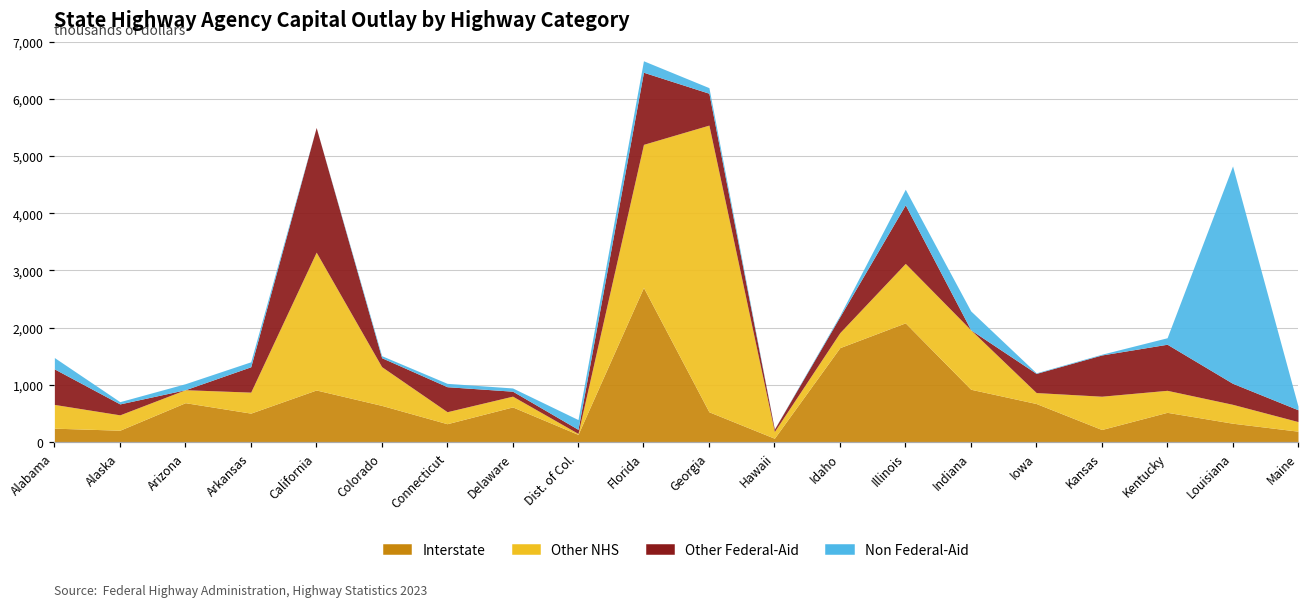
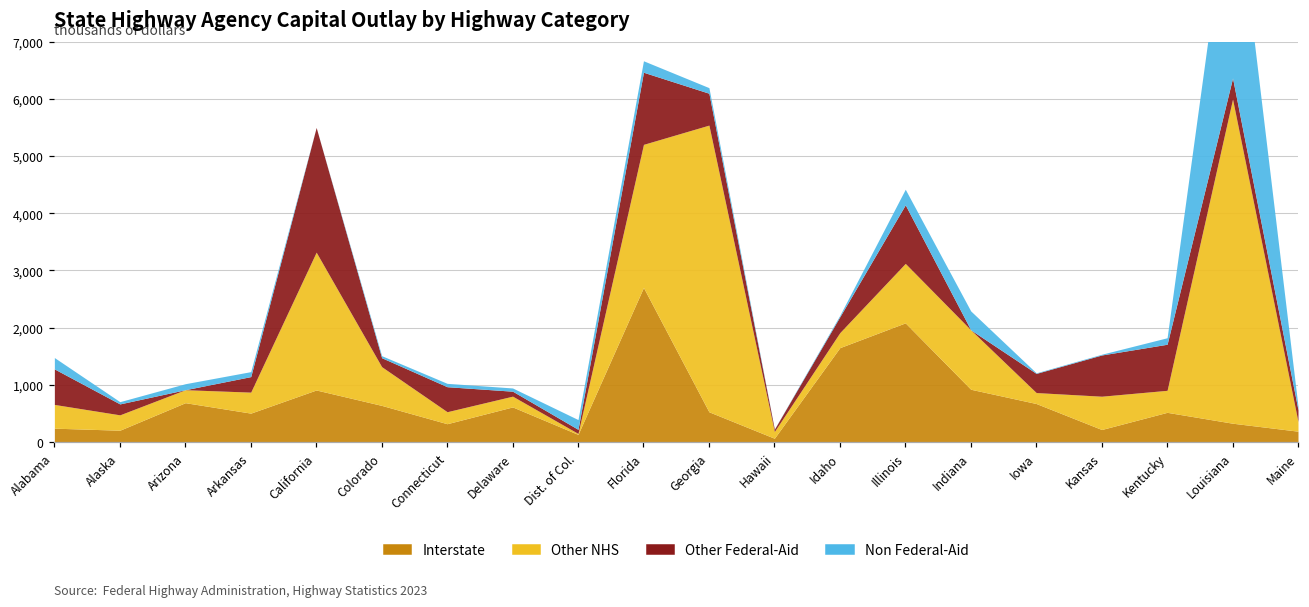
Other Federal-Aid, Arkansas: 400 -> 300
Other NHS, Louisiana: 300 -> 5,700
